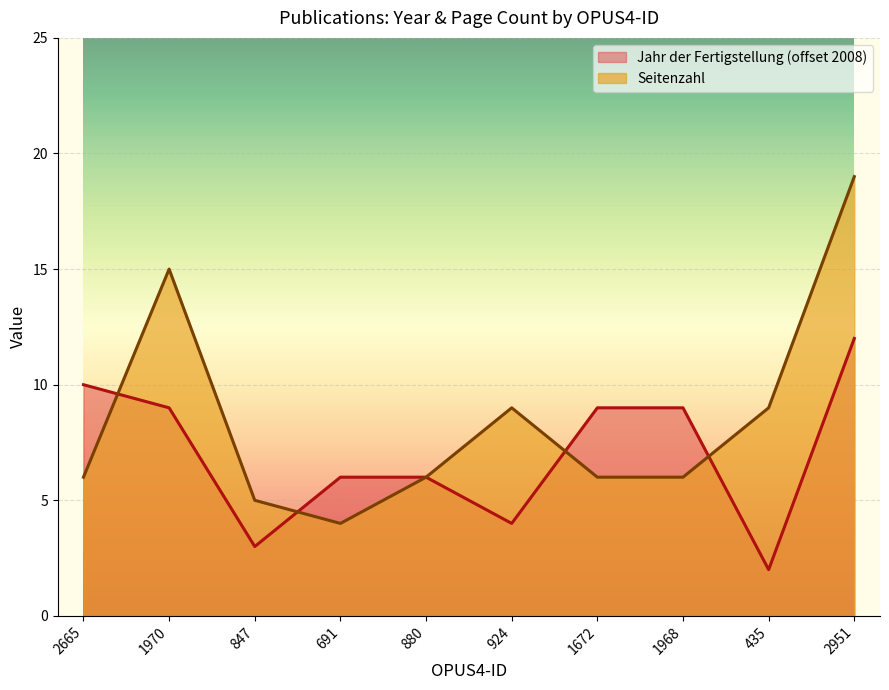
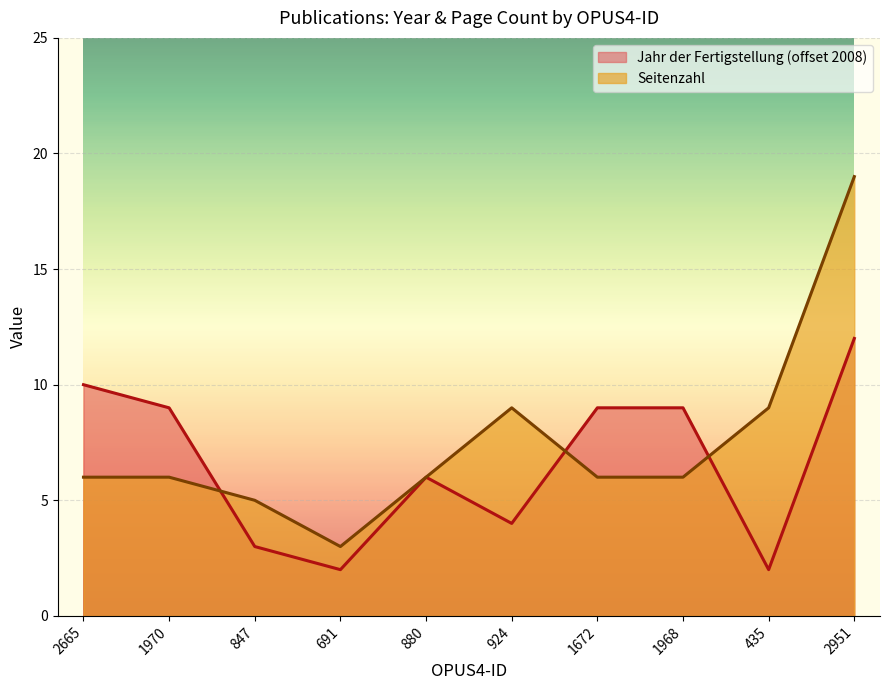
Seitenzahl, 1970: 15 -> 6
Jahr der Fertigstellung (offset 2008), 691: 6.0 -> 2.0
Seitenzahl, 691: 4 -> 3
